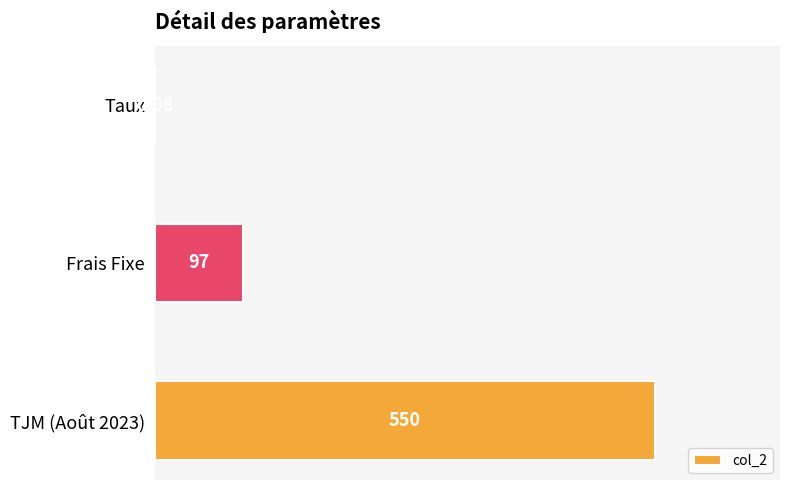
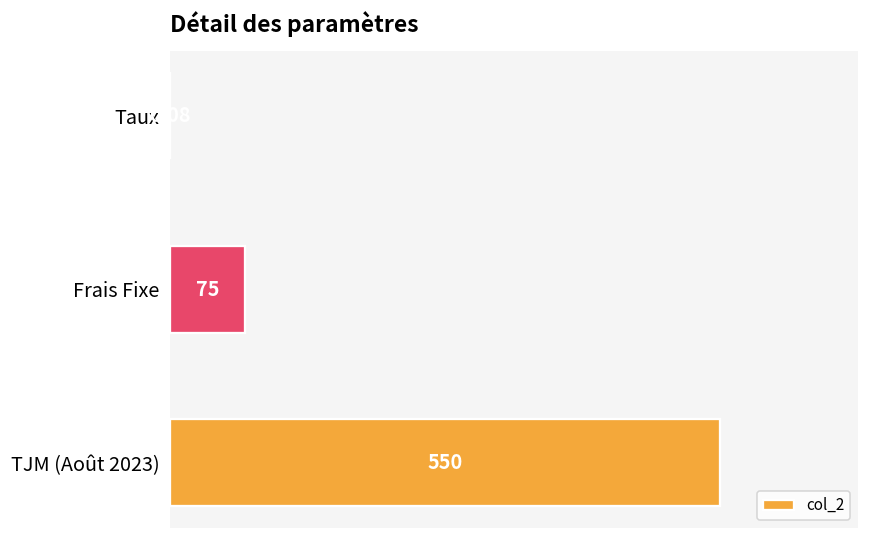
Frais Fixe: 97 -> 75
